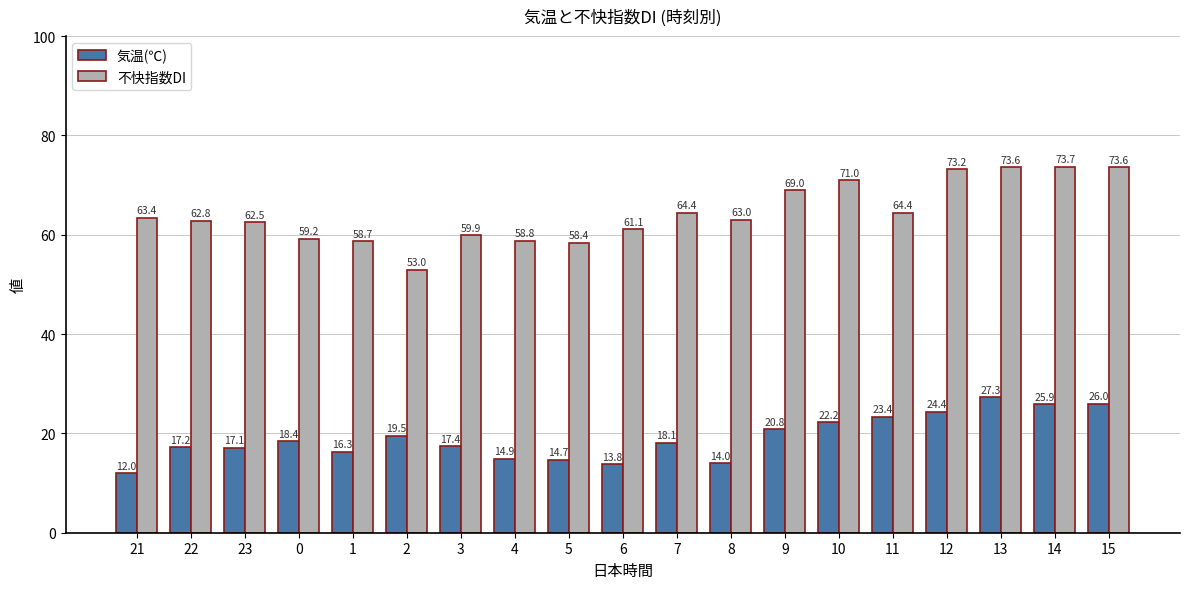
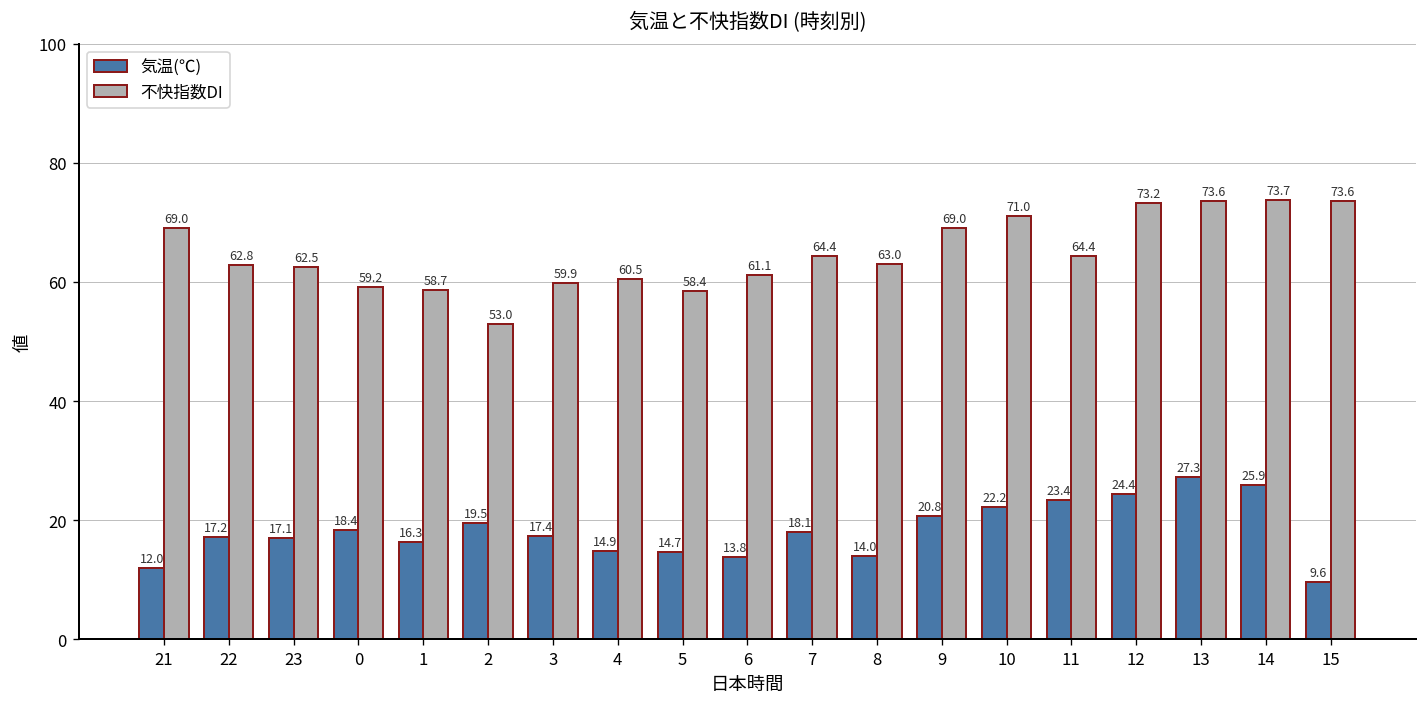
不快指数DI, 21: 63.4 -> 69.0
不快指数DI, 4: 58.8 -> 60.5
気温(℃), 15: 26.0 -> 9.6
